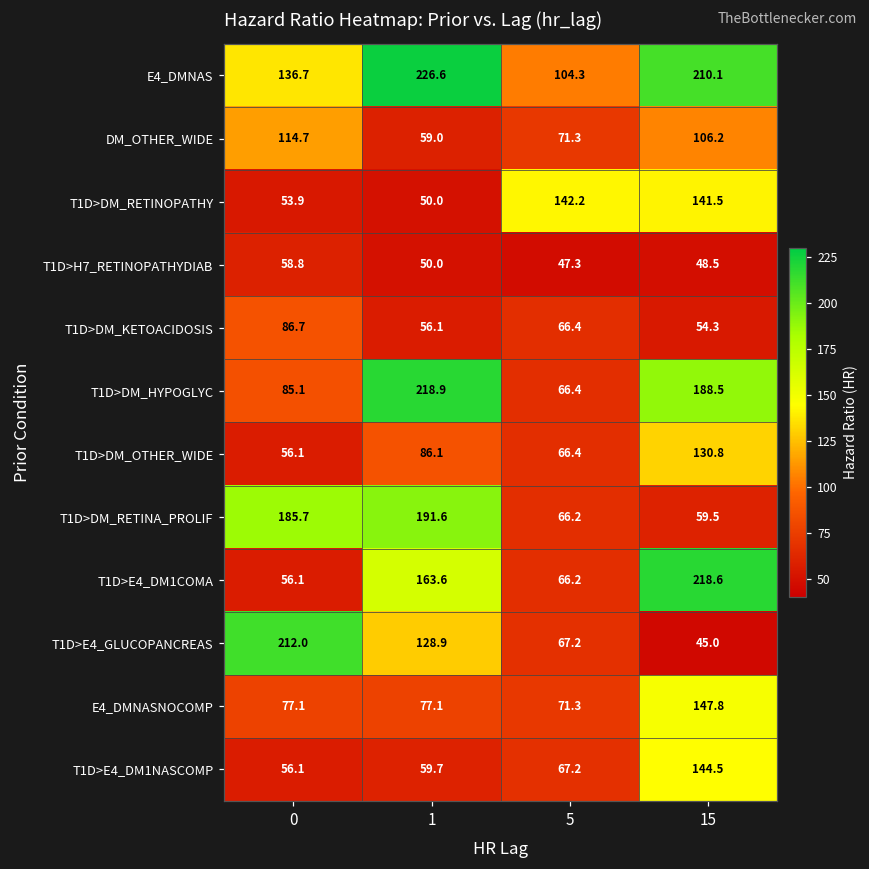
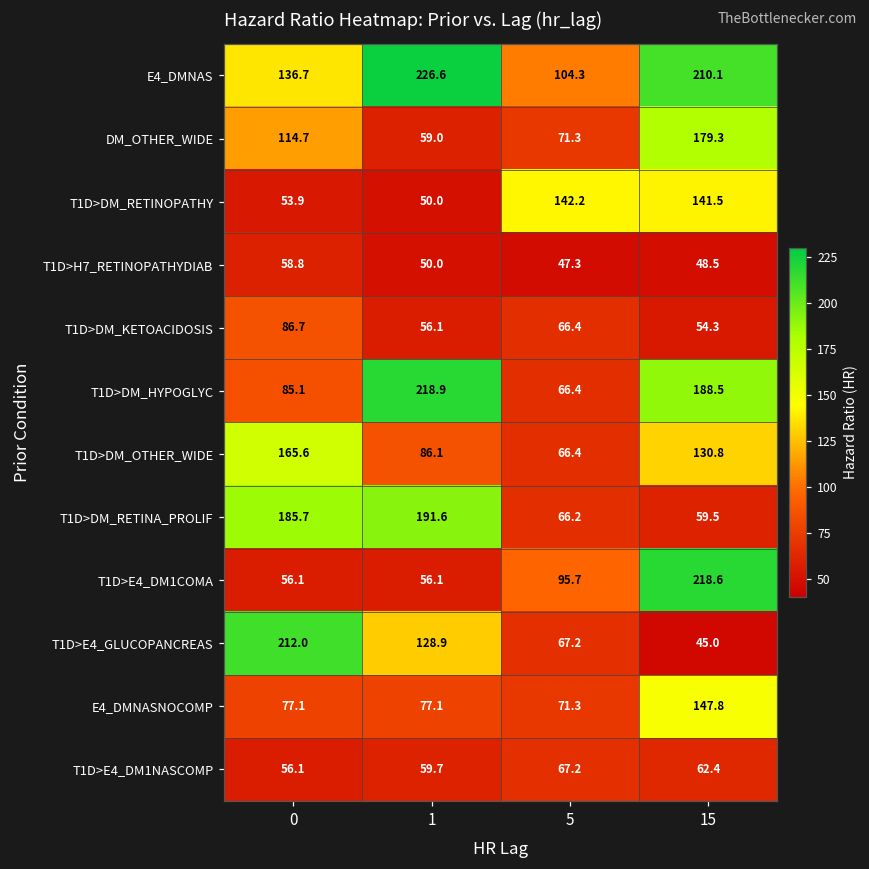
DM_OTHER_WIDE, 15: 106.2 -> 179.3
T1D>DM_OTHER_WIDE, 0: 56.1 -> 165.6
T1D>E4_DM1COMA, 1: 163.6 -> 56.1
T1D>E4_DM1COMA, 5: 66.2 -> 95.7
T1D>E4_DM1NASCOMP, 15: 144.5 -> 62.4
